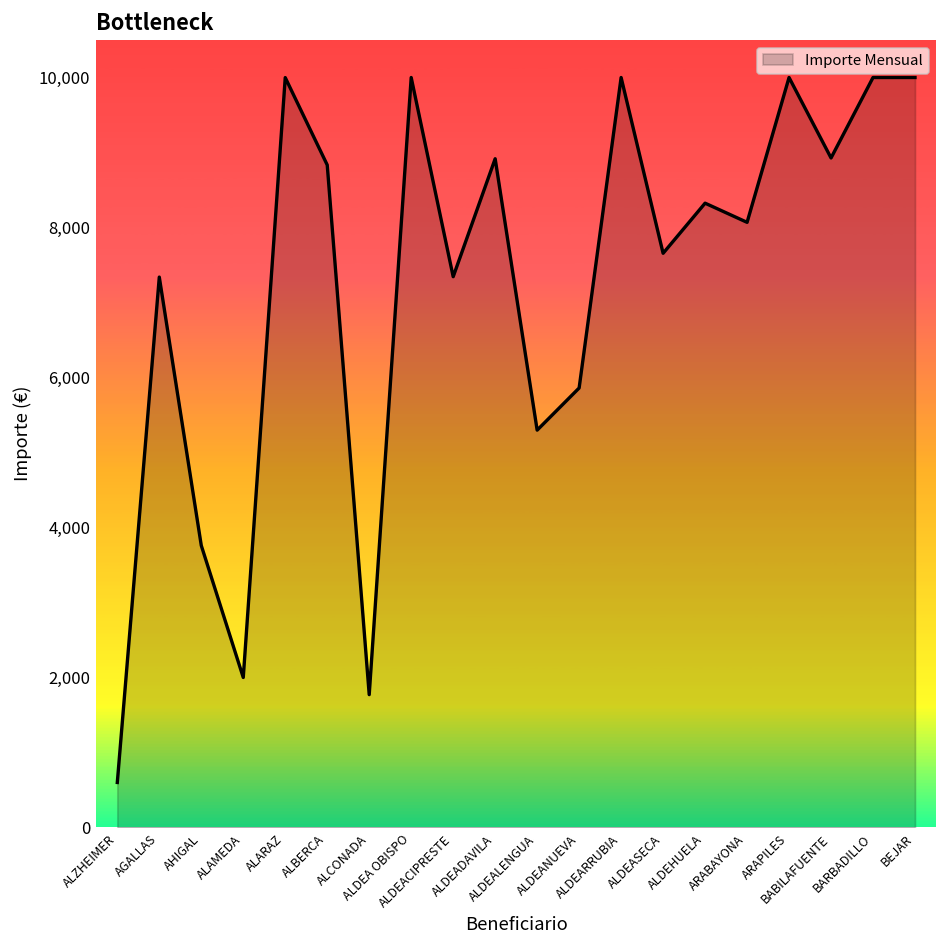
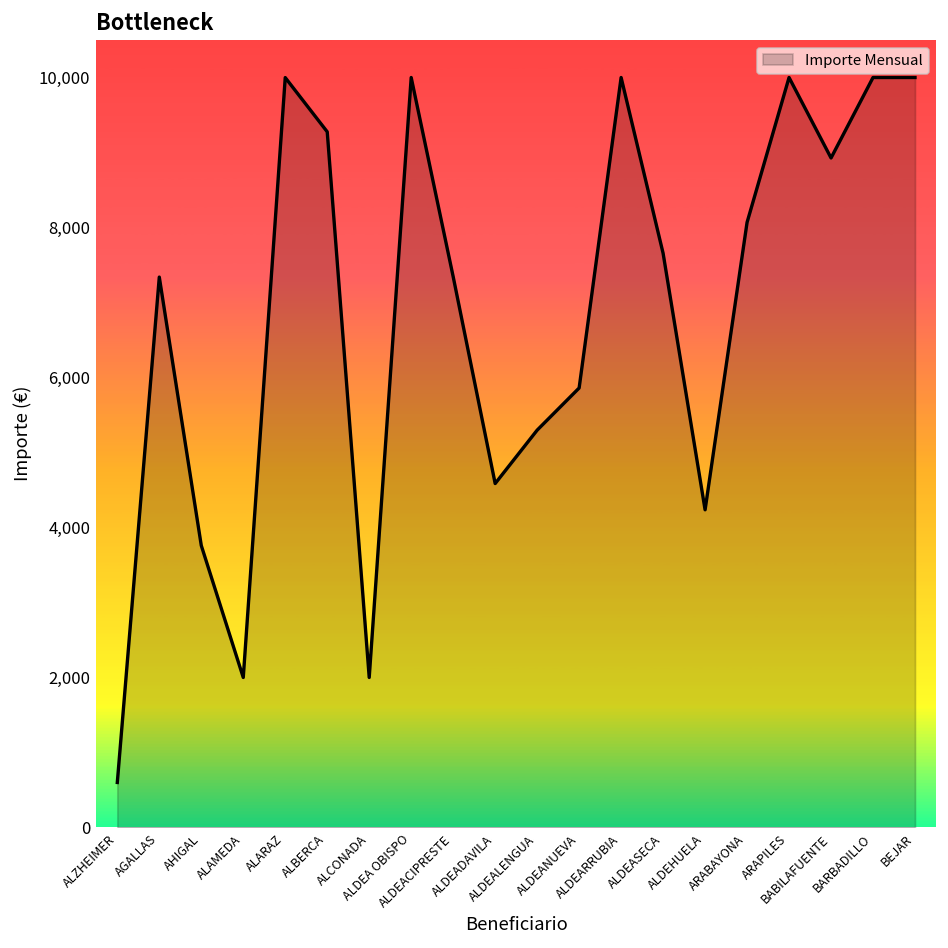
ALBERCA: 8,800 -> 9,300
ALCONADA: 1,800 -> 2,000
ALDEADAVILA: 8,900 -> 4,600
ALDEHUELA: 8,300 -> 4,200
